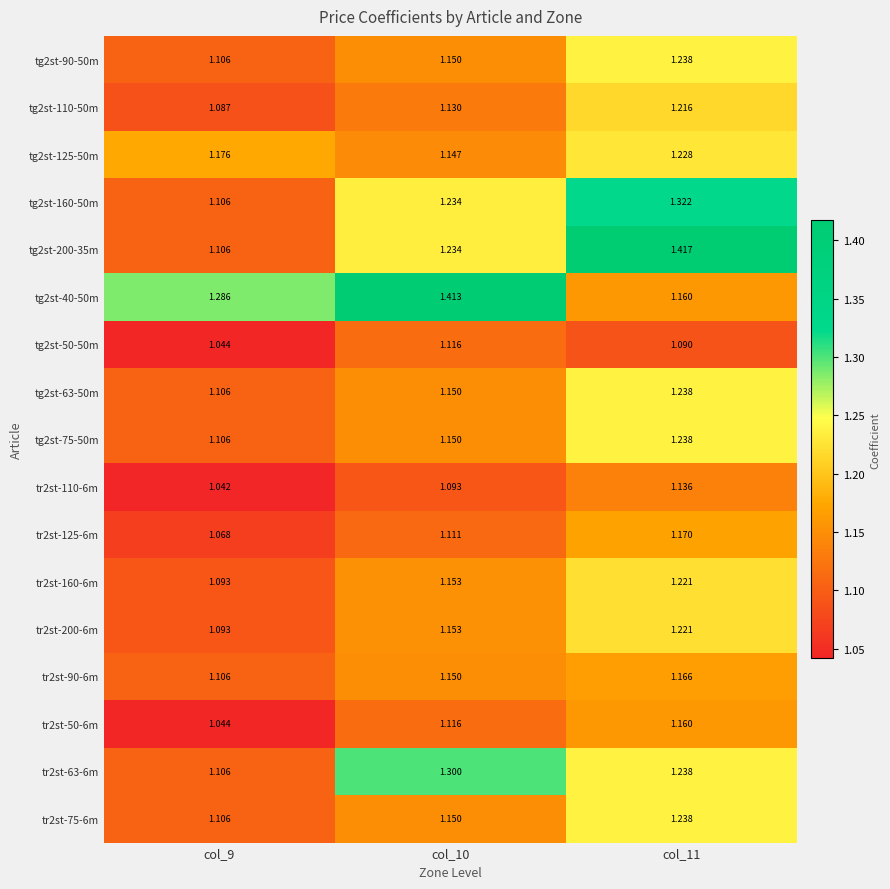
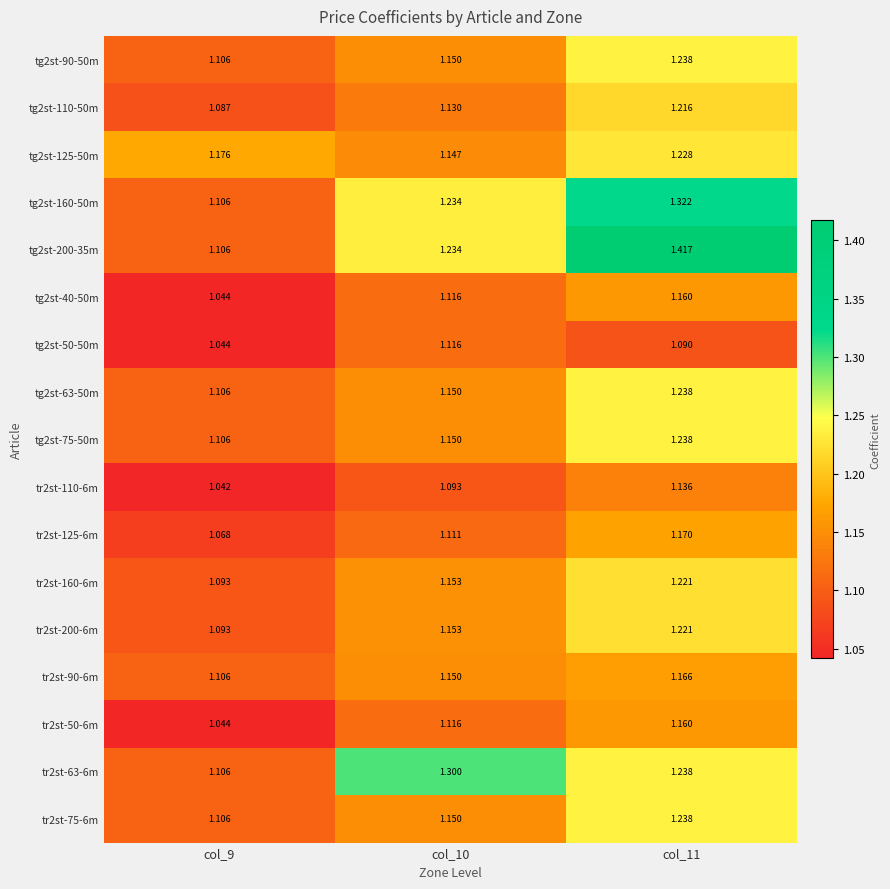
tg2st-40-50m, col_9: 1.286 -> 1.044
tg2st-40-50m, col_10: 1.413 -> 1.116
